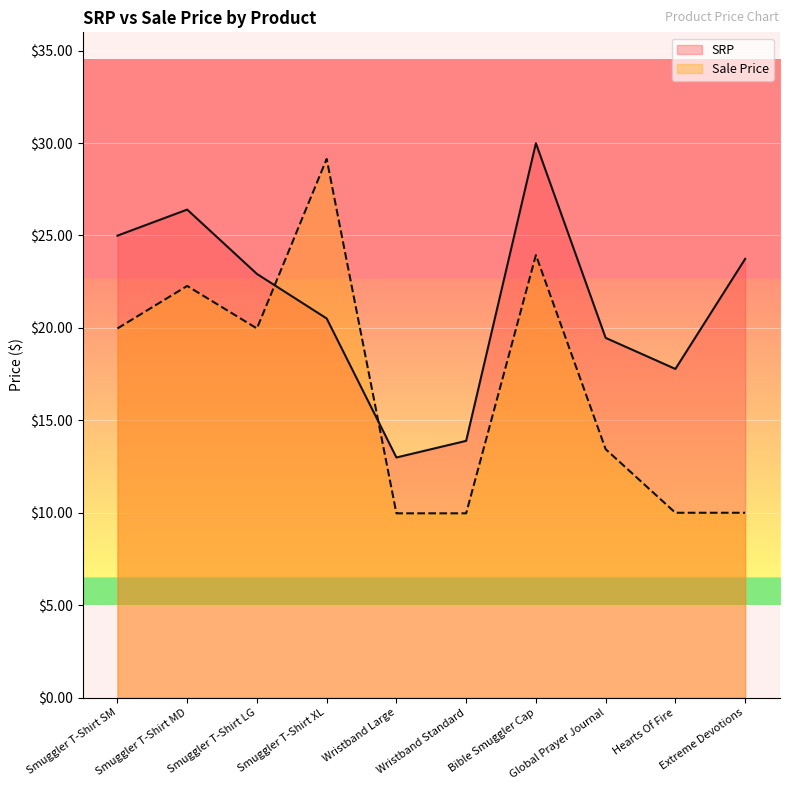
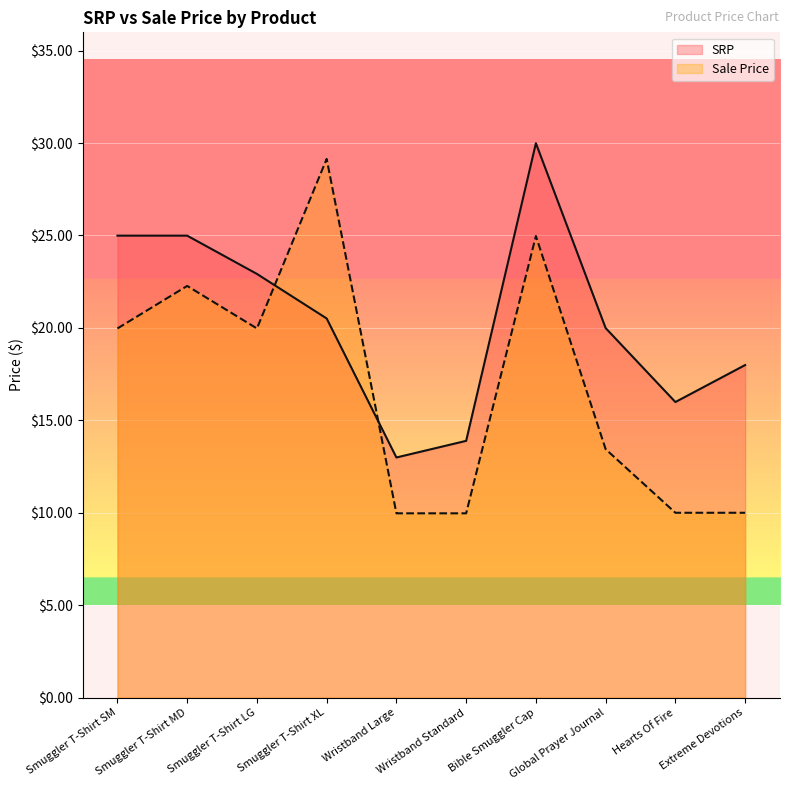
SRP, Smuggler T-Shirt MD: $26.4 -> $25.0
Sale Price, Bible Smuggler Cap: $23.9 -> $25.0
SRP, Global Prayer Journal: $19.5 -> $20.0
SRP, Hearts Of Fire: $17.8 -> $16.0
SRP, Extreme Devotions: $23.7 -> $18.0
